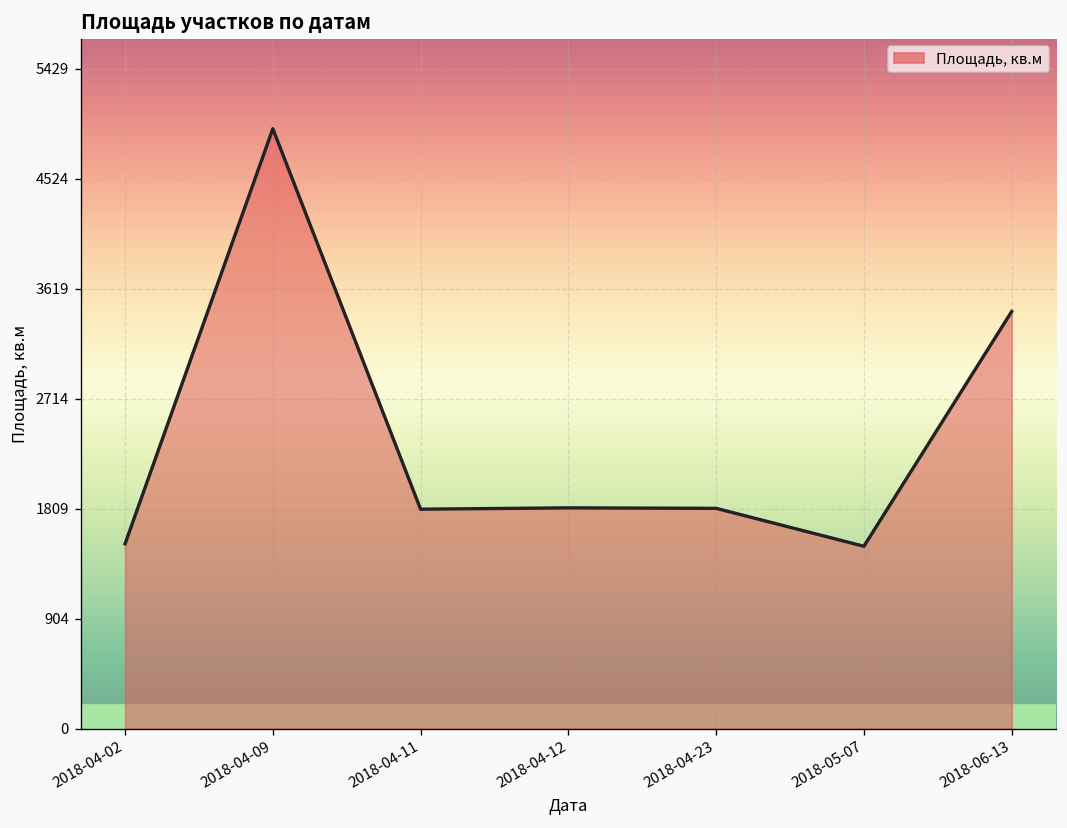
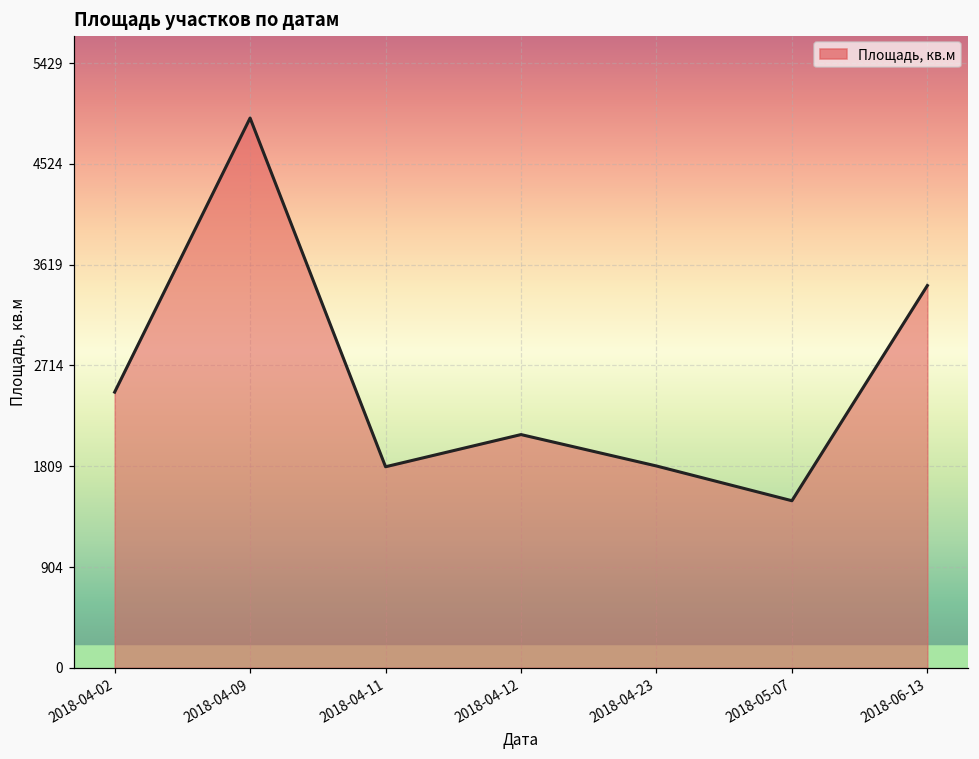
2018-04-02: 1520 -> 2480
2018-04-12: 1820 -> 2090
